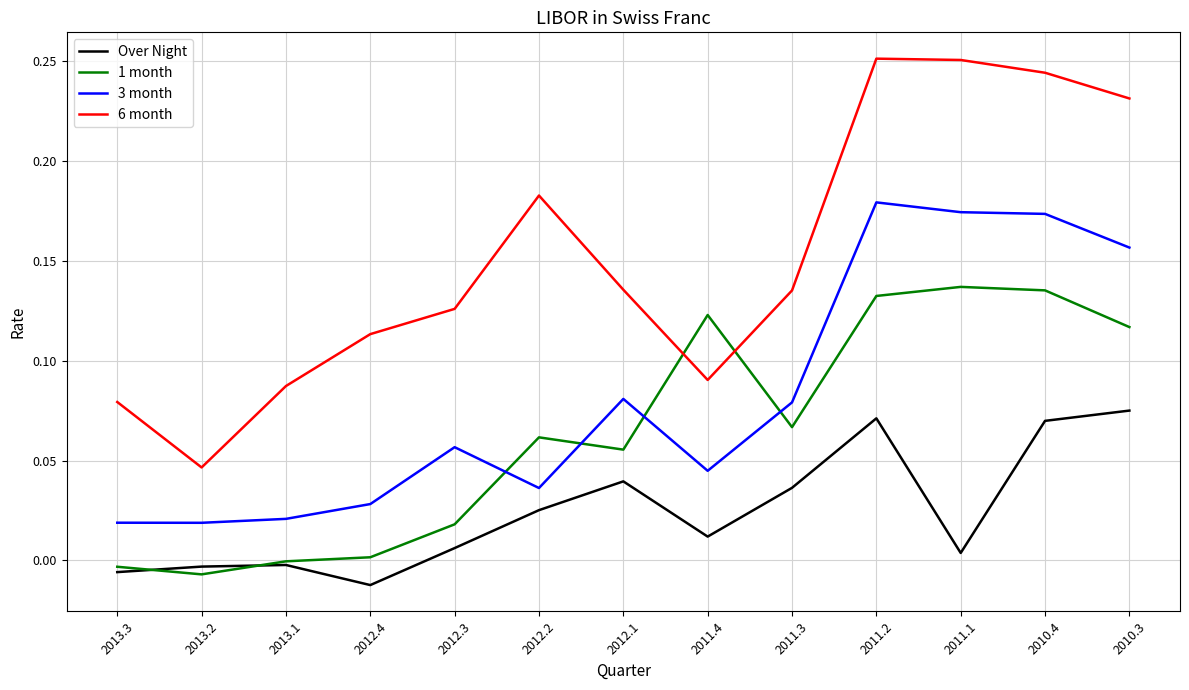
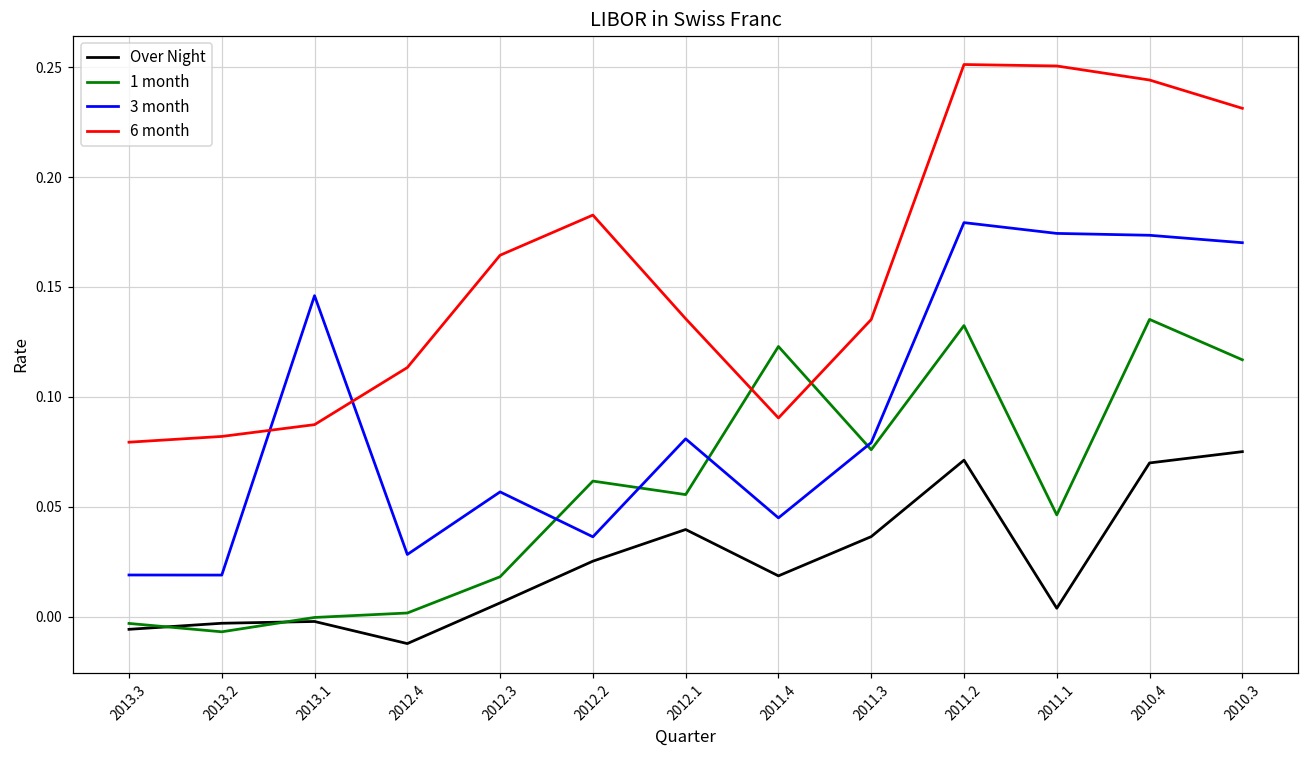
6 month, 2013.2: 0.047 -> 0.082
3 month, 2013.1: 0.021 -> 0.146
6 month, 2012.3: 0.126 -> 0.164
Over Night, 2011.4: 0.012 -> 0.019
1 month, 2011.3: 0.067 -> 0.076
1 month, 2011.1: 0.137 -> 0.046
3 month, 2010.3: 0.157 -> 0.170
